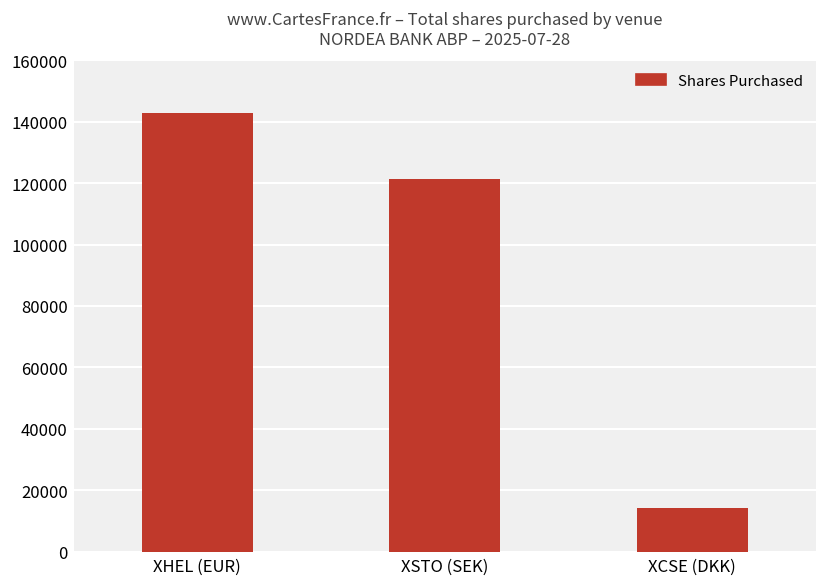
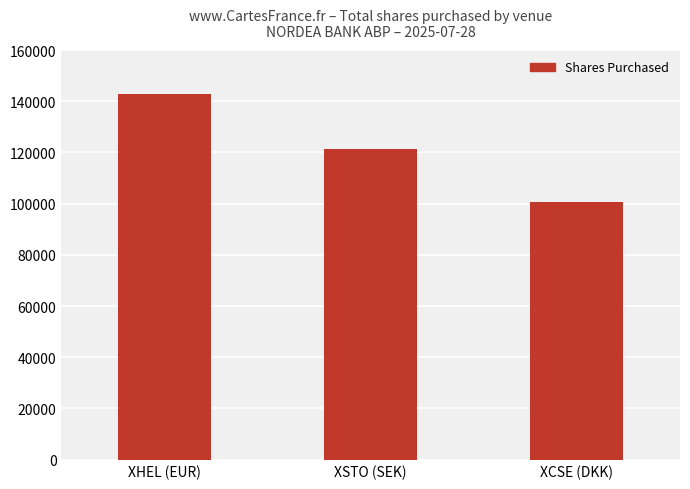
XCSE (DKK): 14000 -> 101000
